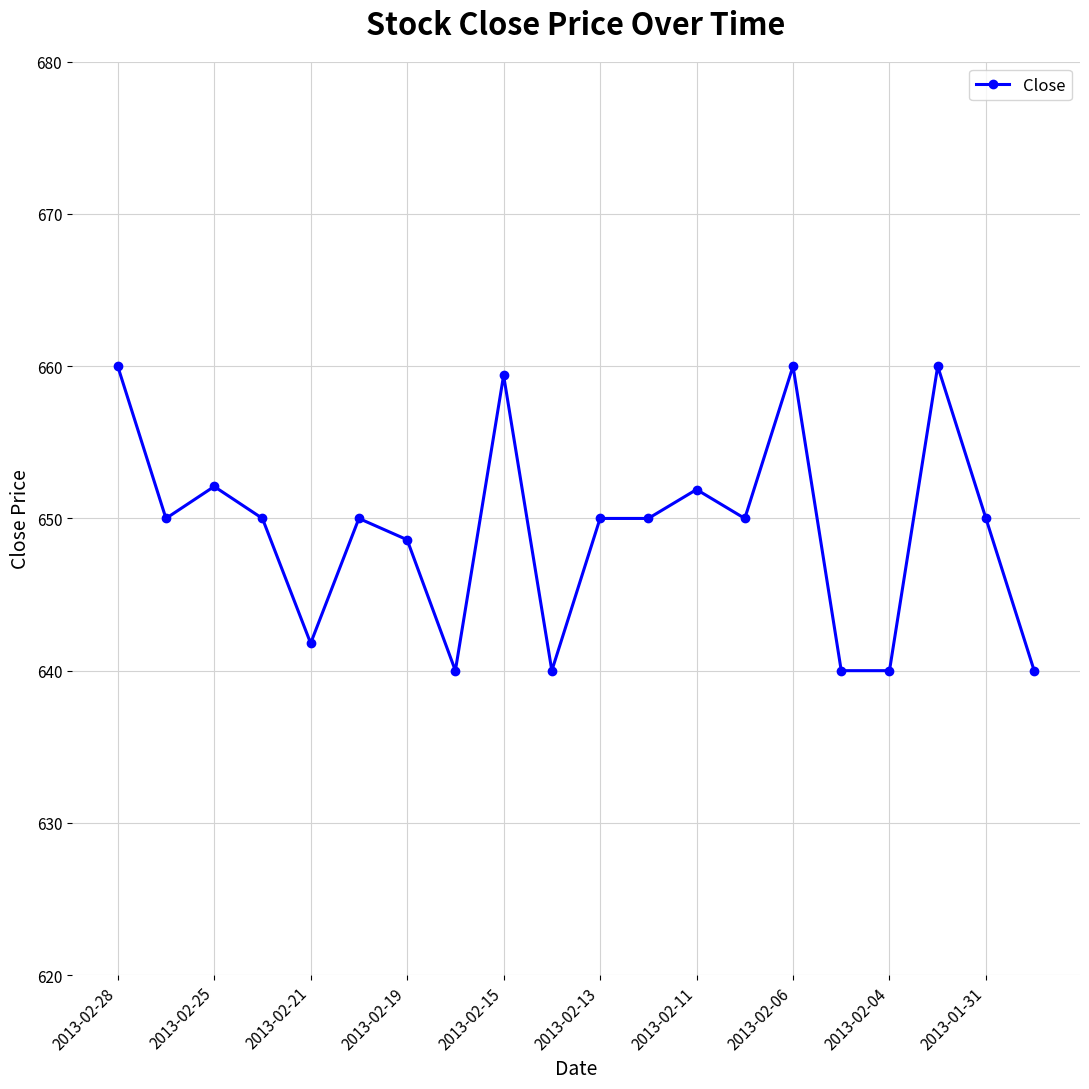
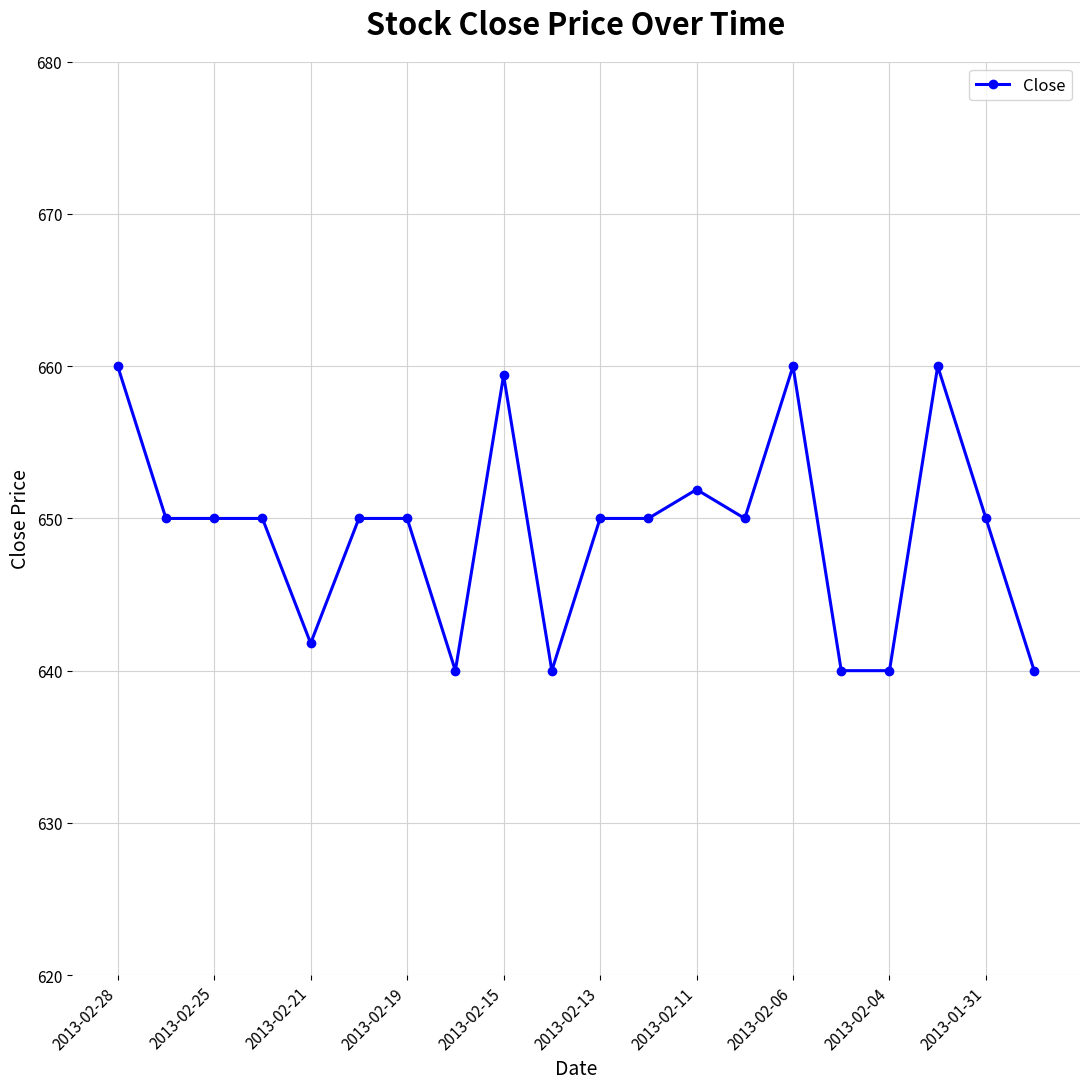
2013-02-25: 652.1 -> 650.0
2013-02-19: 648.6 -> 650.0
